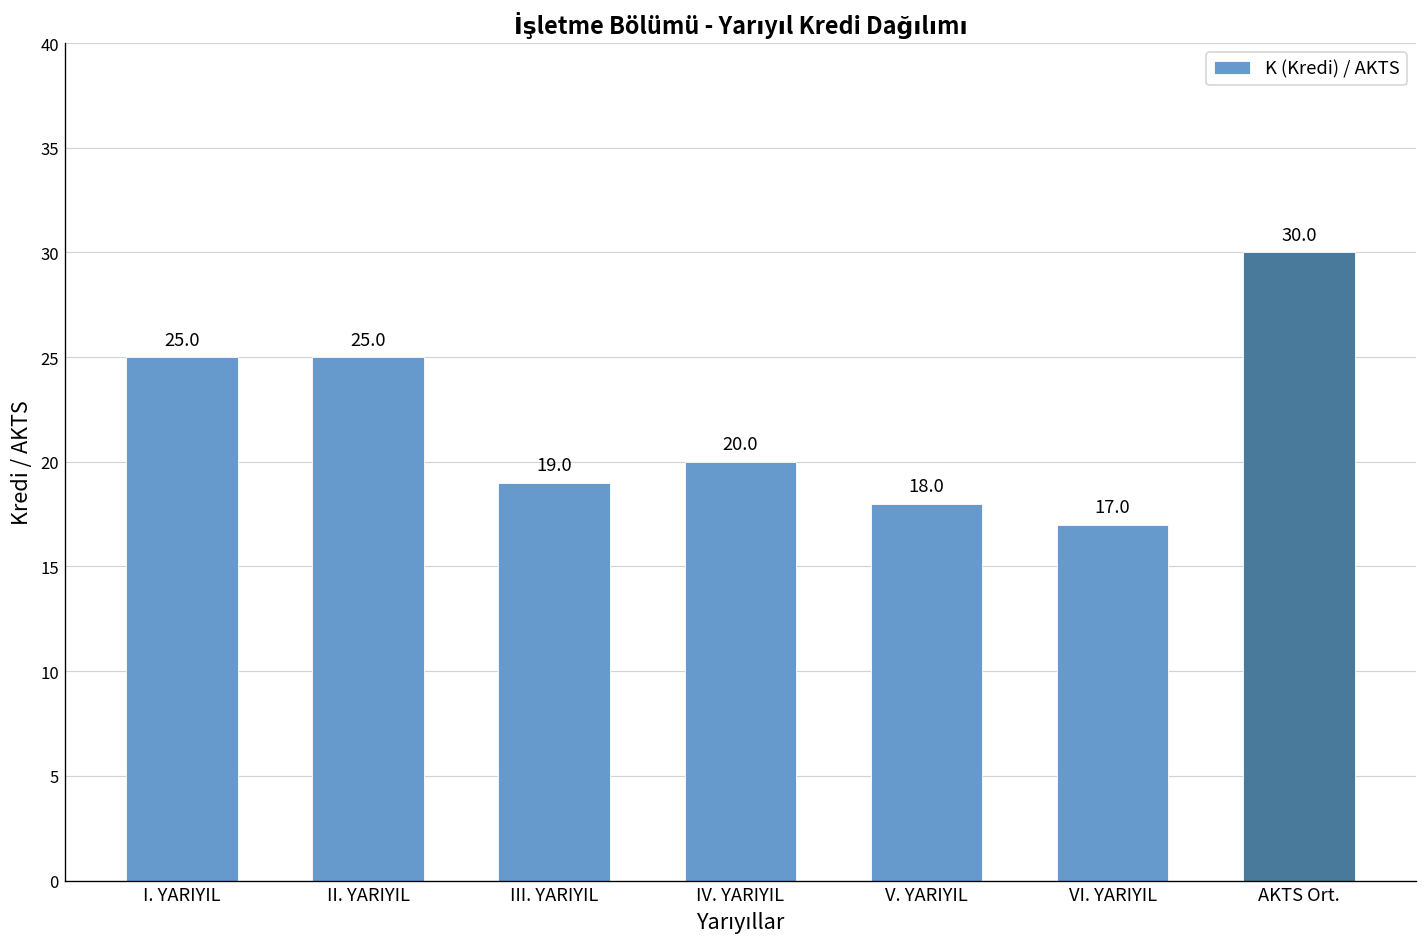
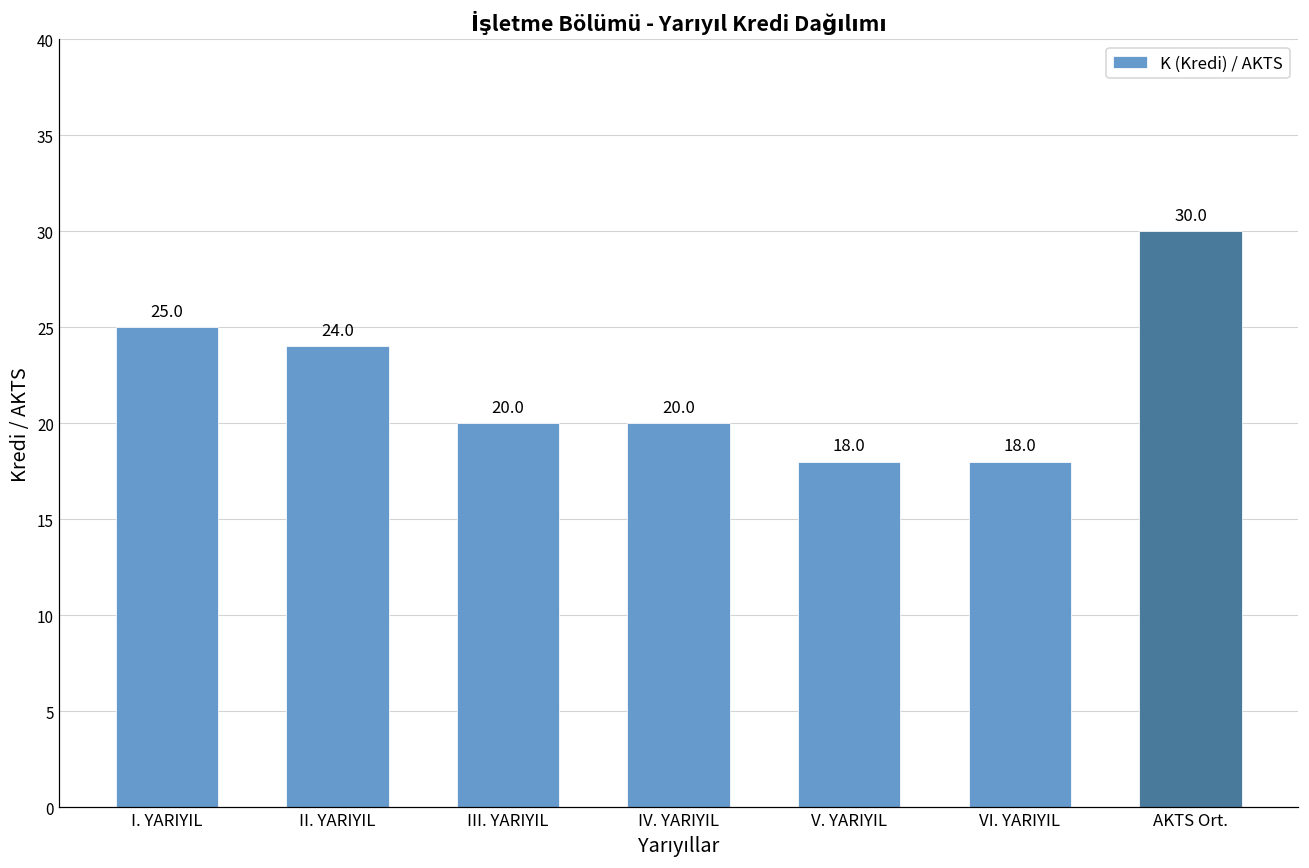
II. YARIYIL: 25.0 -> 24.0
III. YARIYIL: 19.0 -> 20.0
VI. YARIYIL: 17.0 -> 18.0
